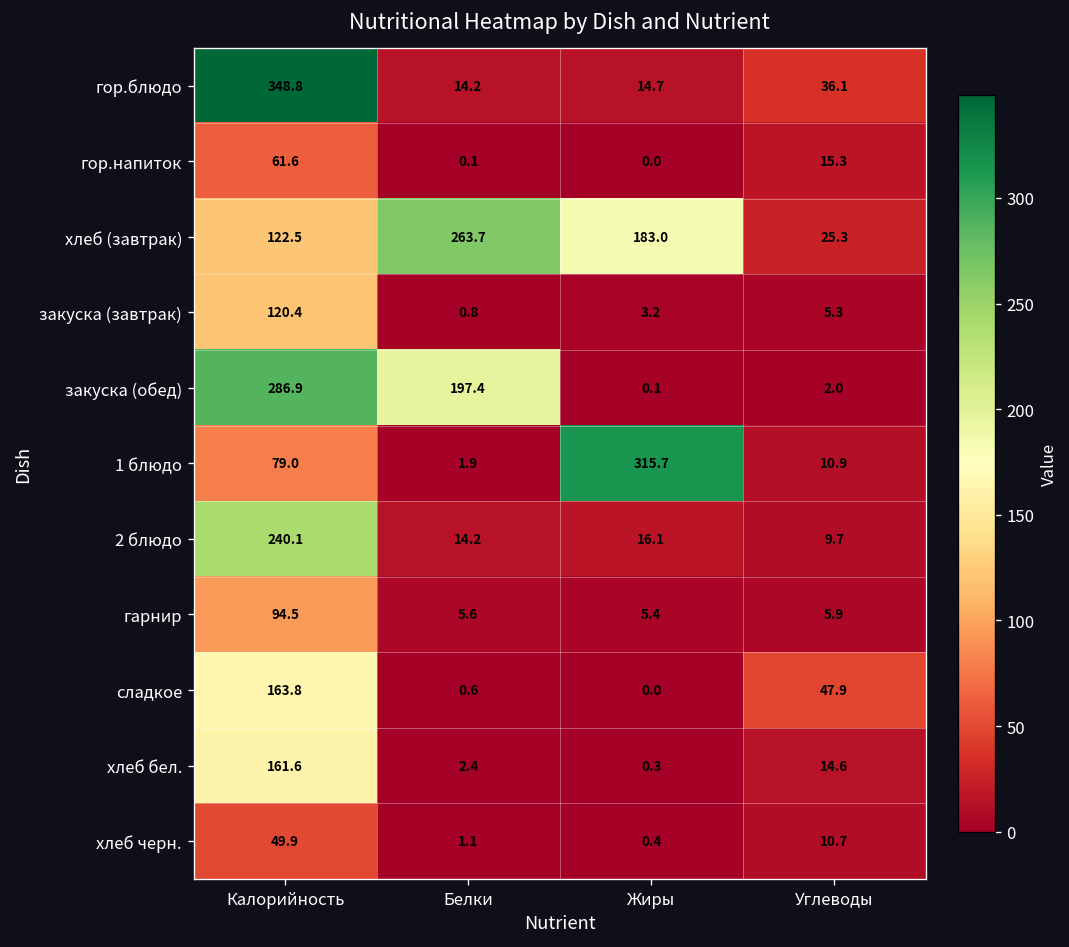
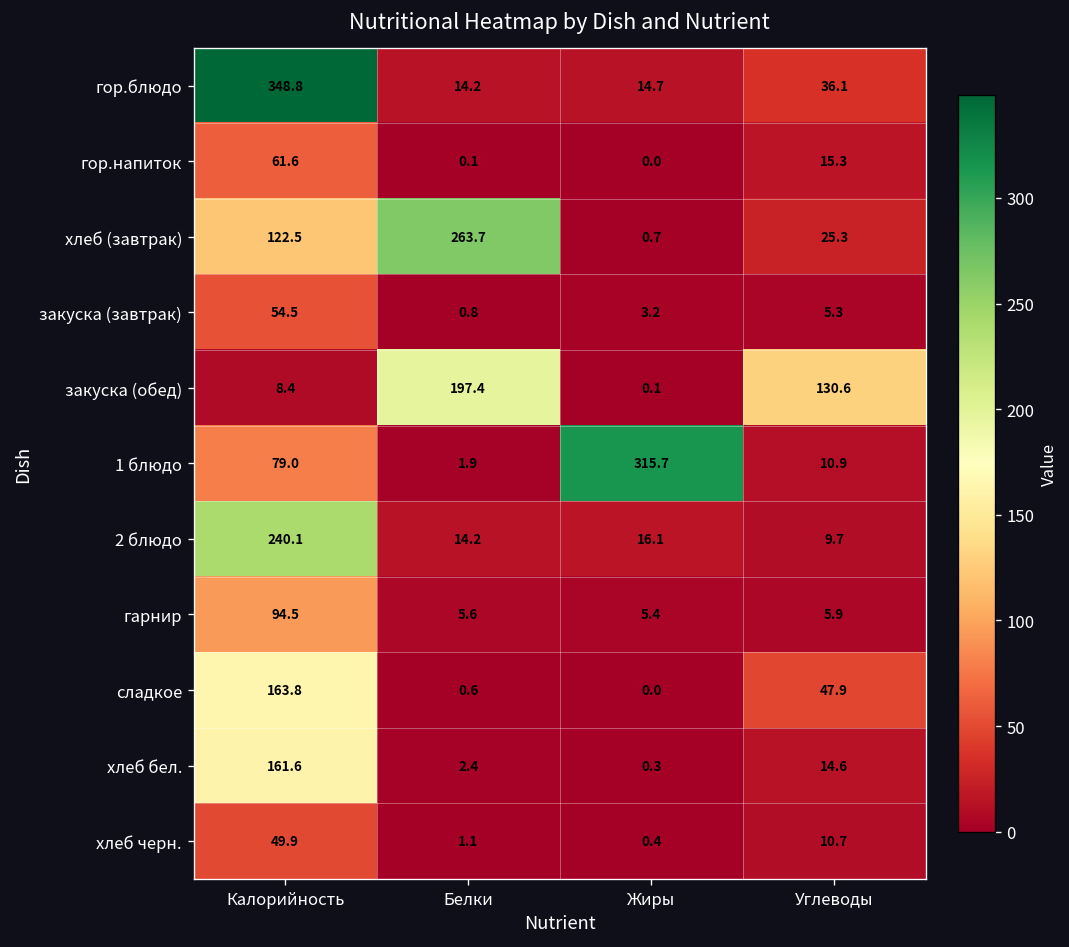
хлеб (завтрак), Жиры: 183.0 -> 0.7
закуска (завтрак), Калорийность: 120.4 -> 54.5
закуска (обед), Калорийность: 286.9 -> 8.4
закуска (обед), Углеводы: 2.0 -> 130.6
